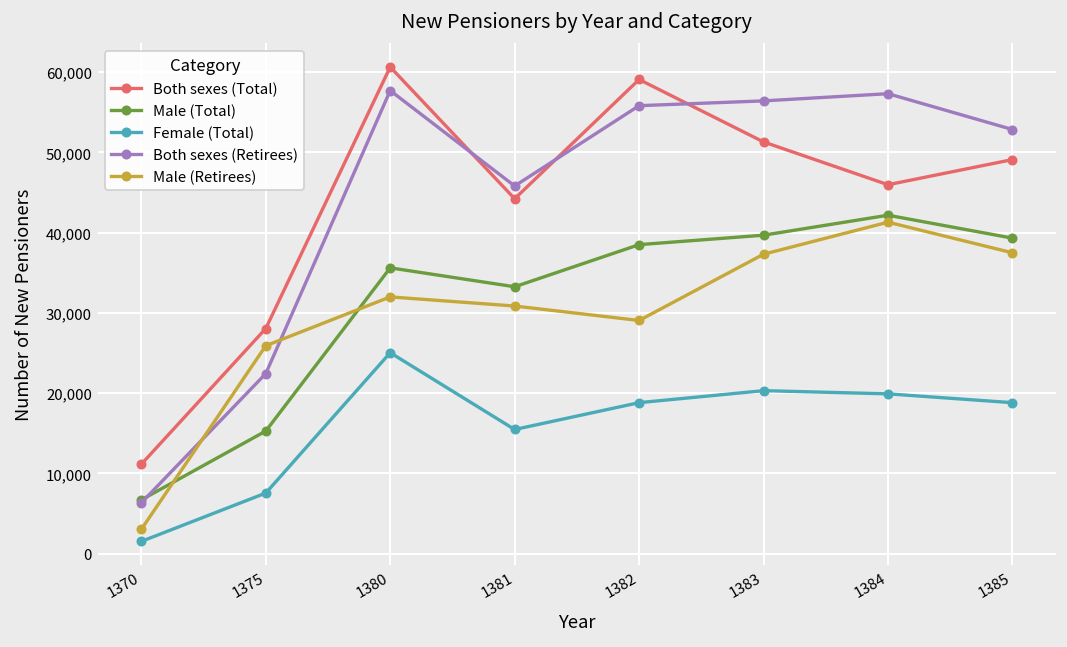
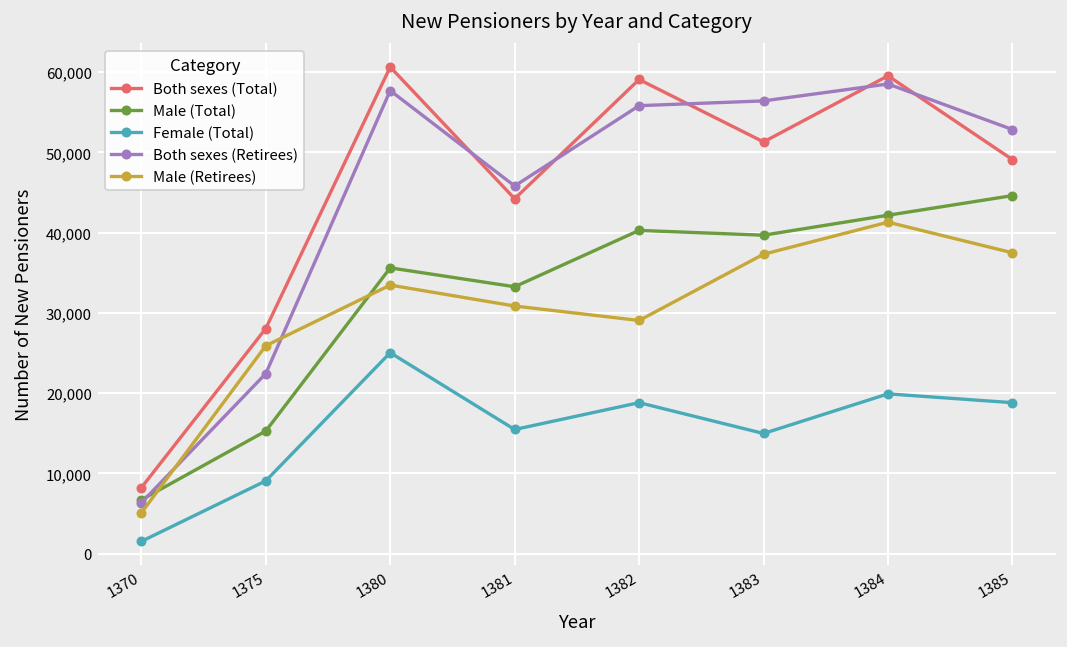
Both sexes (Total), 1370: 11,000 -> 8,000
Male (Retirees), 1370: 3,000 -> 5,000
Female (Total), 1375: 8,000 -> 9,000
Male (Retirees), 1380: 32,000 -> 33,000
Male (Total), 1382: 39,000 -> 40,000
Female (Total), 1383: 20,000 -> 15,000
Both sexes (Total), 1384: 46,000 -> 60,000
Both sexes (Retirees), 1384: 57,000 -> 59,000
Male (Total), 1385: 39,000 -> 45,000
